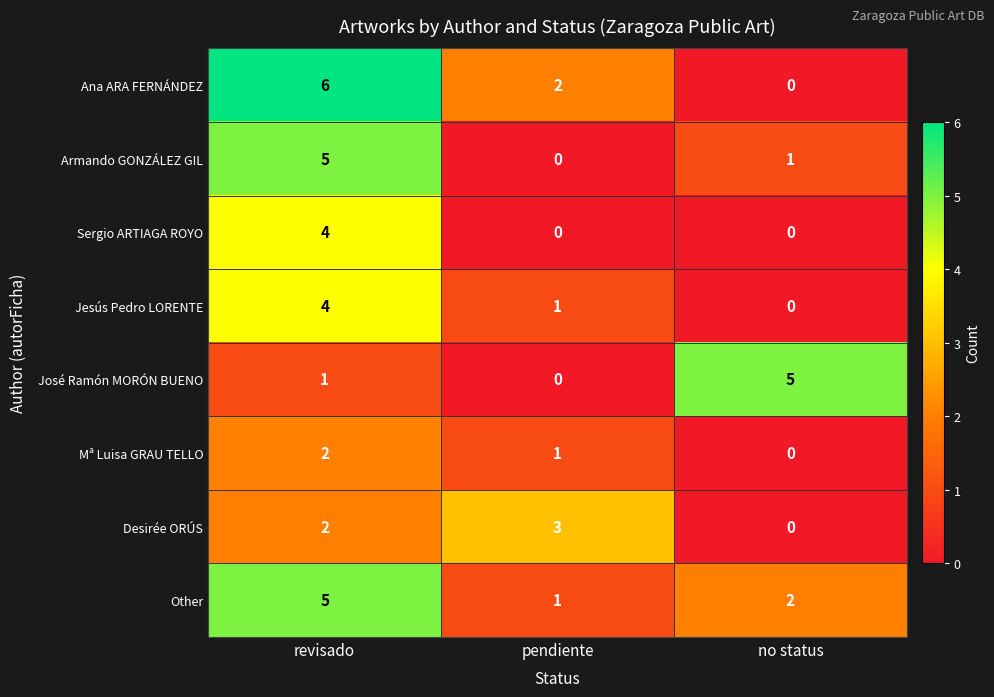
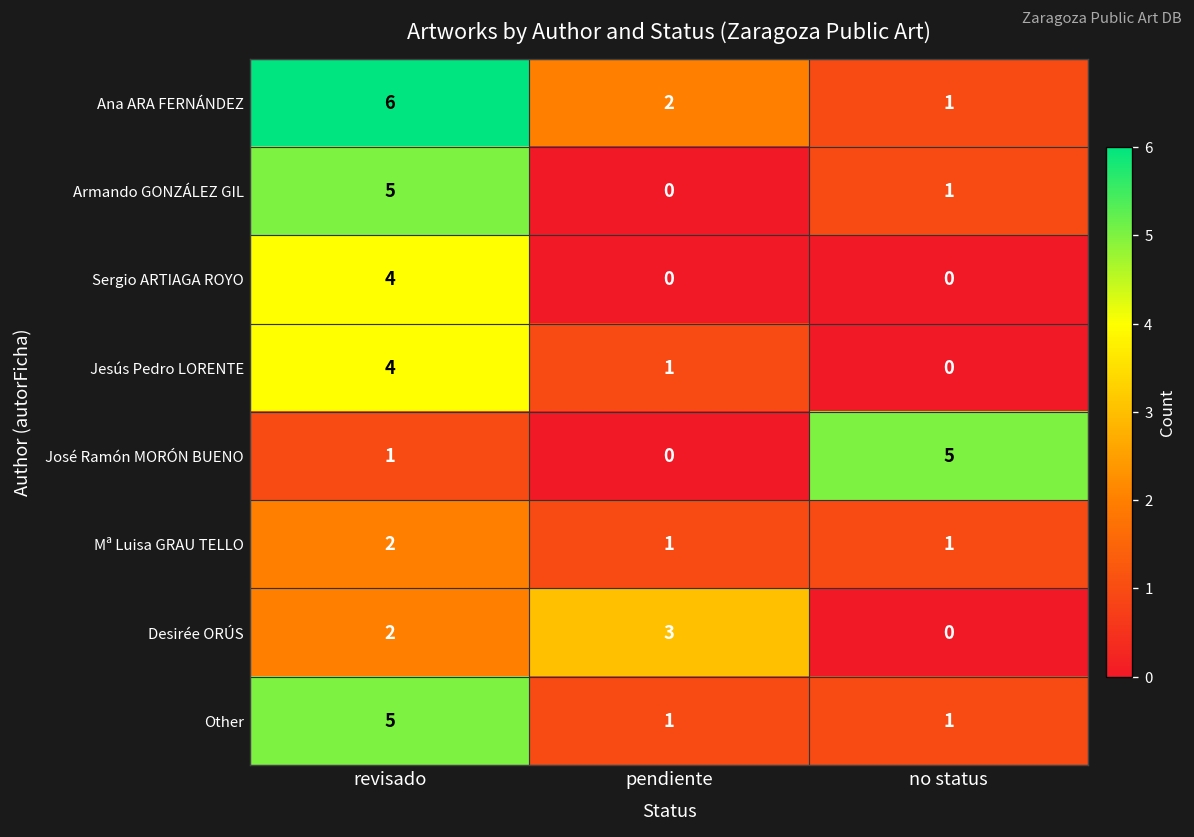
Ana ARA FERNÁNDEZ, no status: 0 -> 1
Mª Luisa GRAU TELLO, no status: 0 -> 1
Other, no status: 2 -> 1
